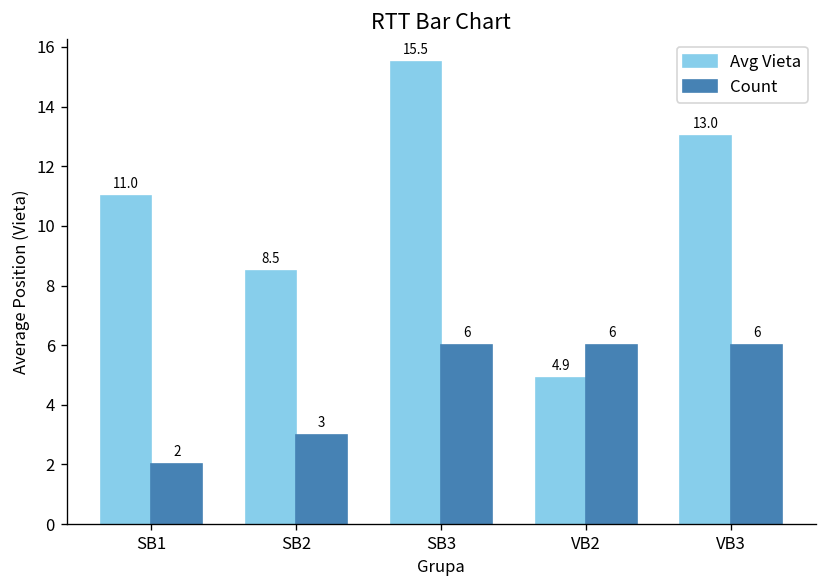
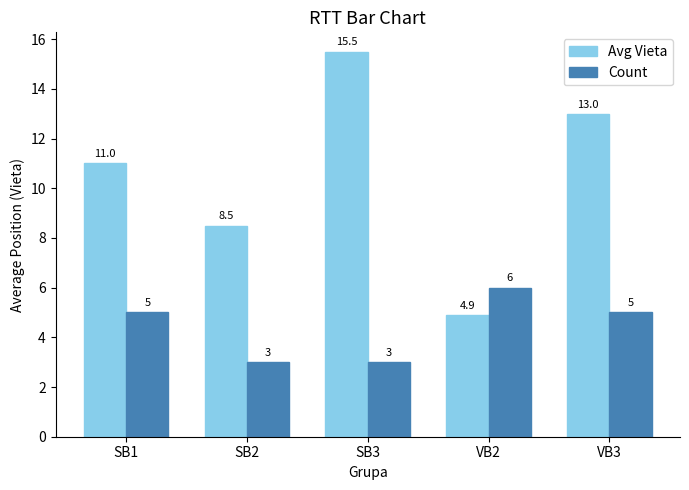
Count, SB1: 2 -> 5
Count, SB3: 6 -> 3
Count, VB3: 6 -> 5
